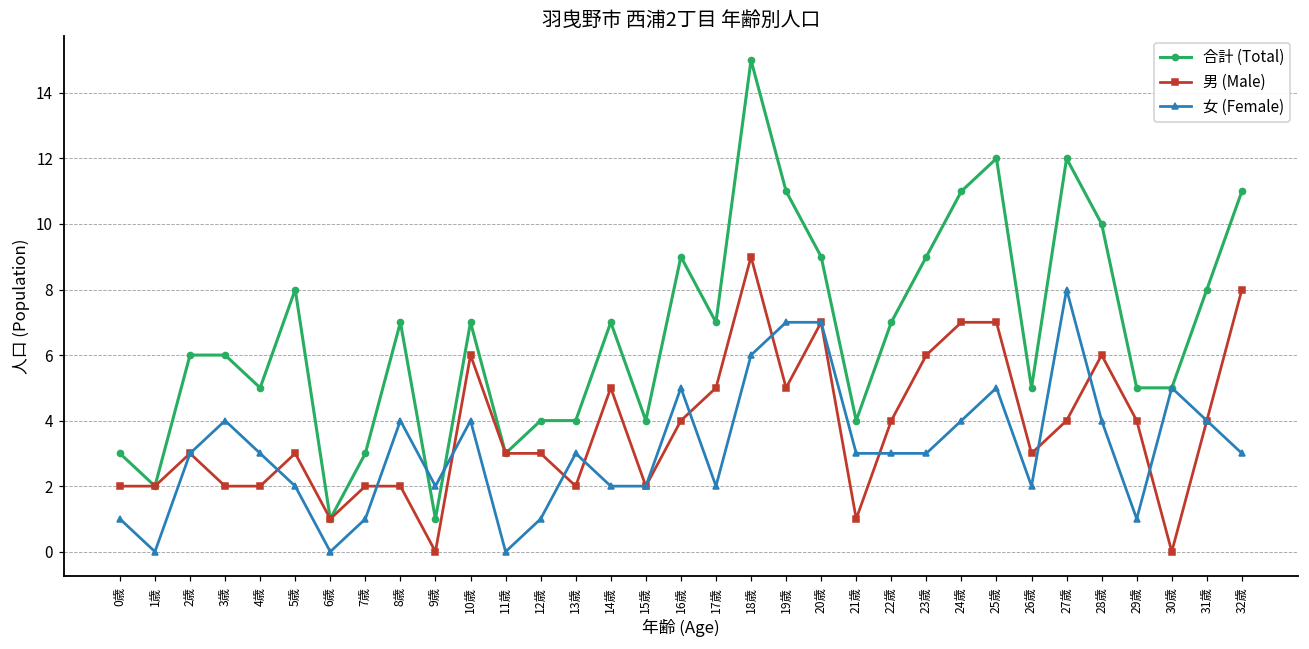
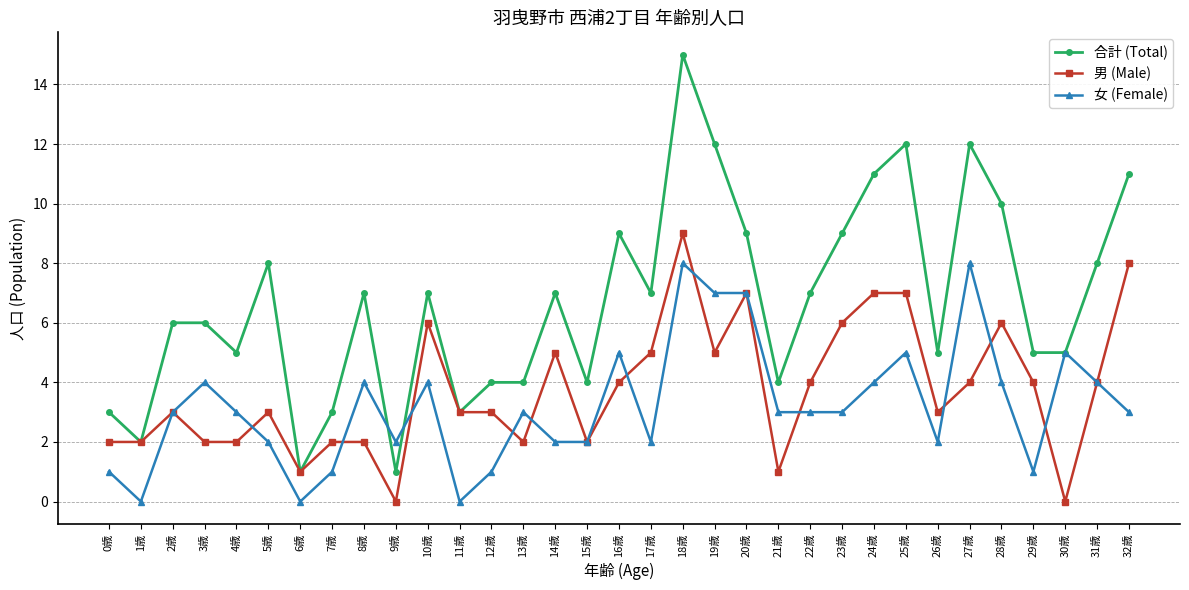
女 (Female), 18歳: 6 -> 8
合計 (Total), 19歳: 11 -> 12
